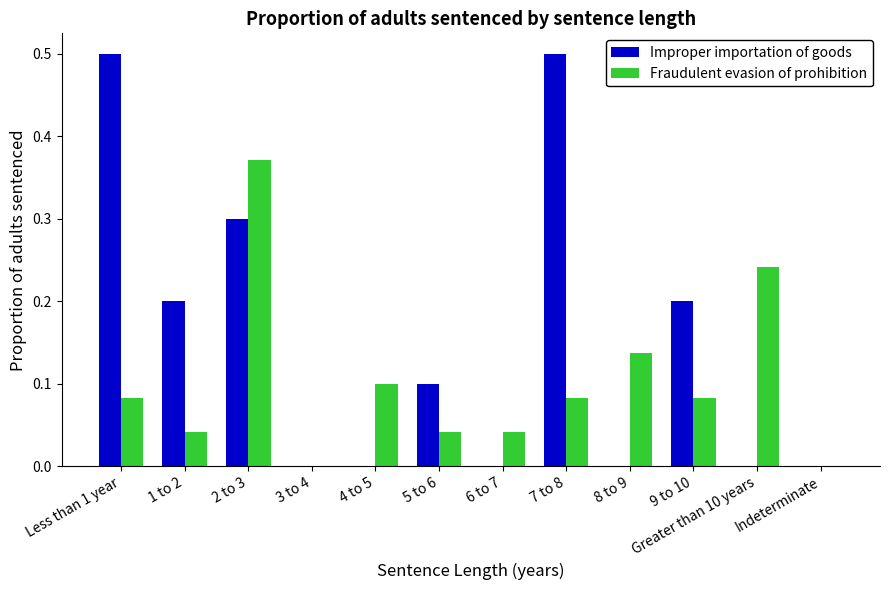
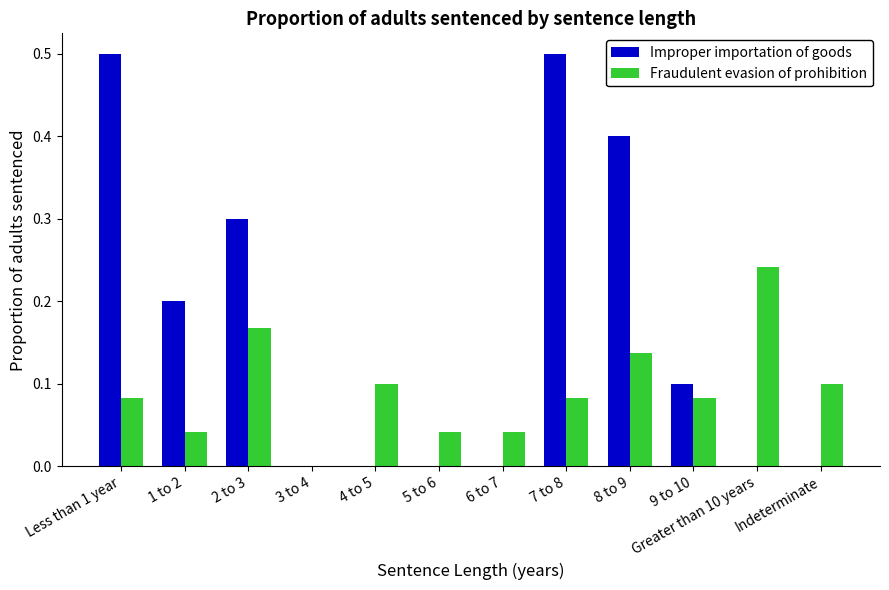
Fraudulent evasion of prohibition, 2 to 3: 0.37 -> 0.17
Improper importation of goods, 5 to 6: 0.1 -> 0.0
Improper importation of goods, 8 to 9: 0.0 -> 0.4
Improper importation of goods, 9 to 10: 0.2 -> 0.1
Fraudulent evasion of prohibition, Indeterminate: 0.0 -> 0.1
